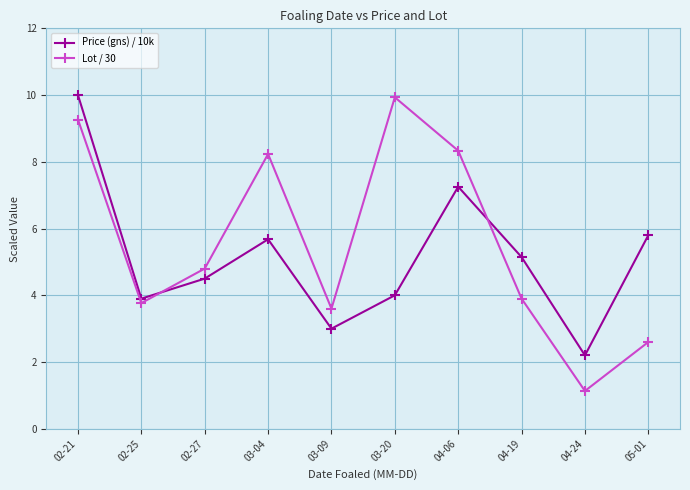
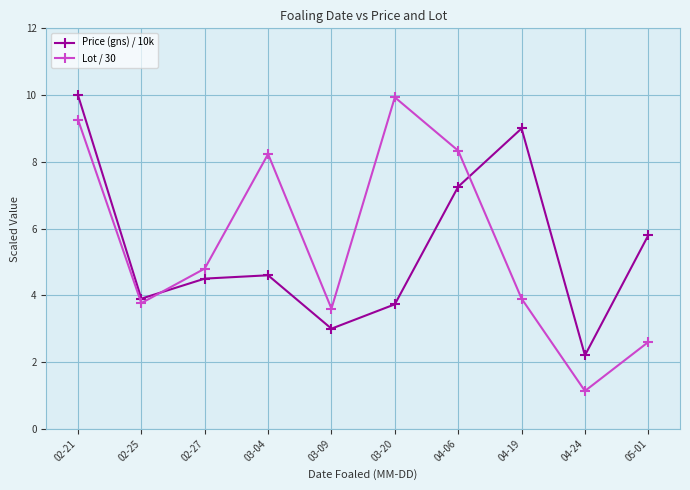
Price (gns) / 10k, 03-04: 5.7 -> 4.6
Price (gns) / 10k, 03-20: 4.0 -> 3.7
Price (gns) / 10k, 04-19: 5.1 -> 9.0
